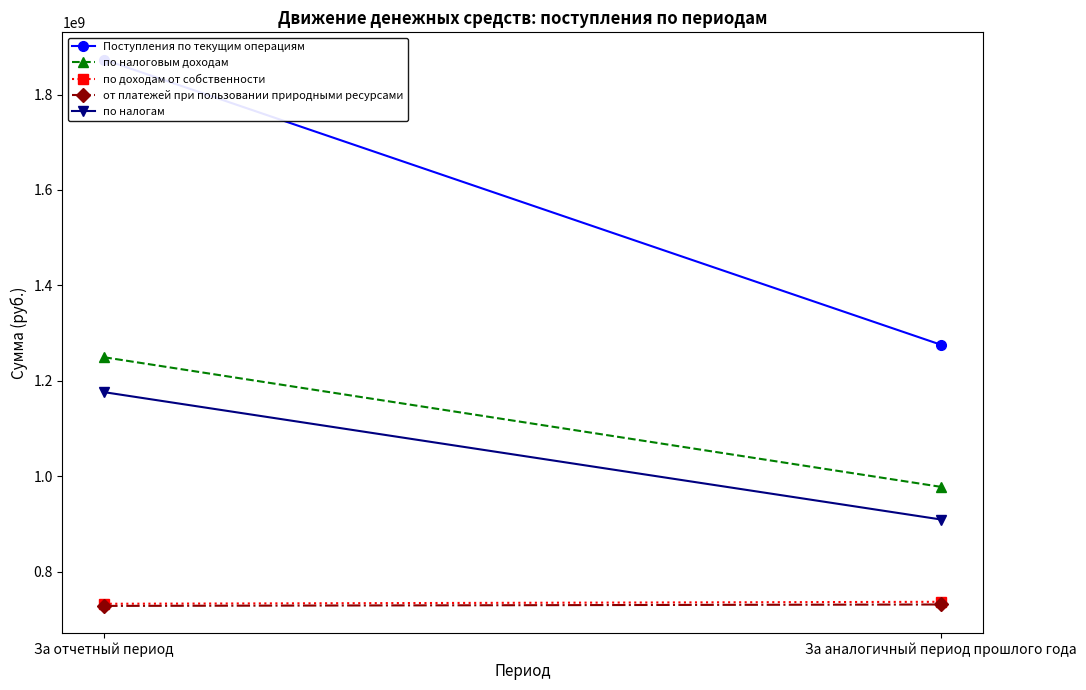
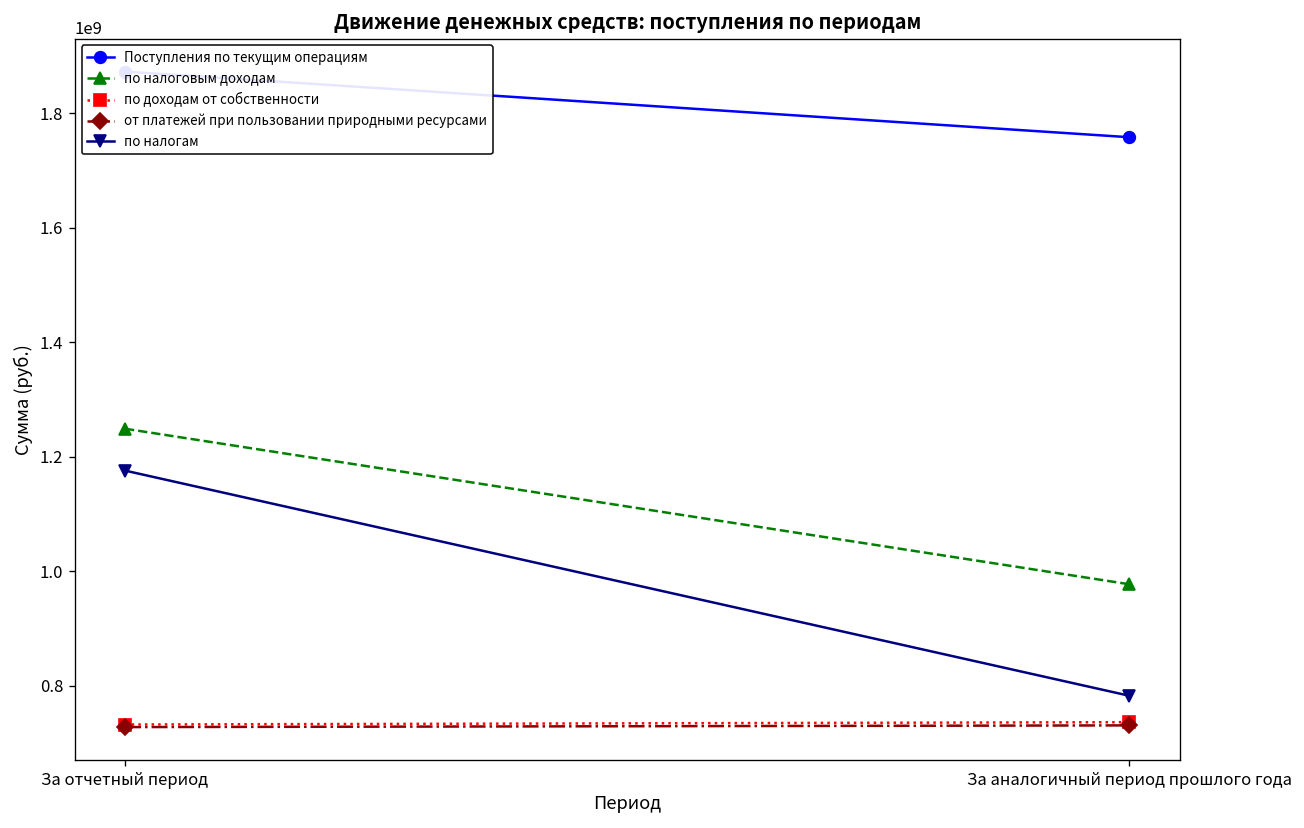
Поступления по текущим операциям, За аналогичный период прошлого года: 1280000000 -> 1760000000
по налогам, За аналогичный период прошлого года: 910000000 -> 780000000
